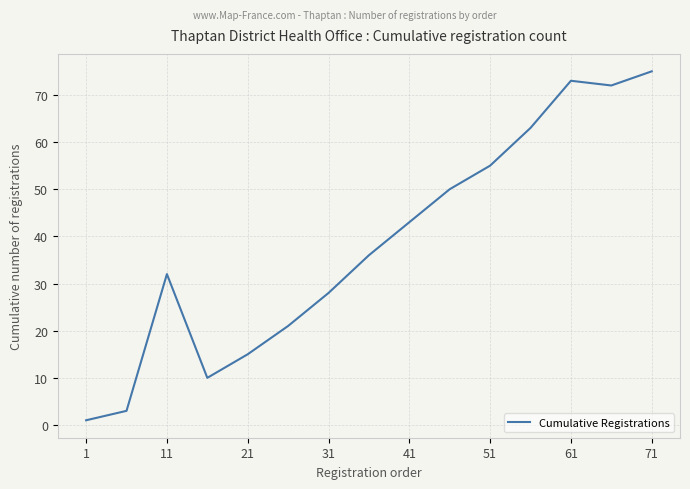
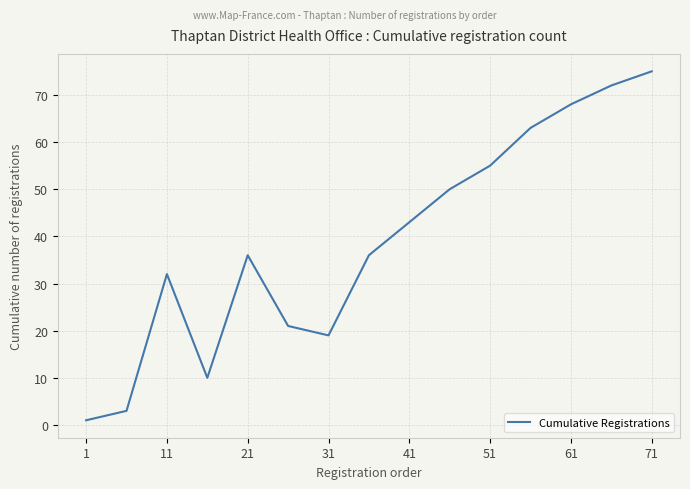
21: 15 -> 36
31: 28 -> 19
61: 73 -> 68
